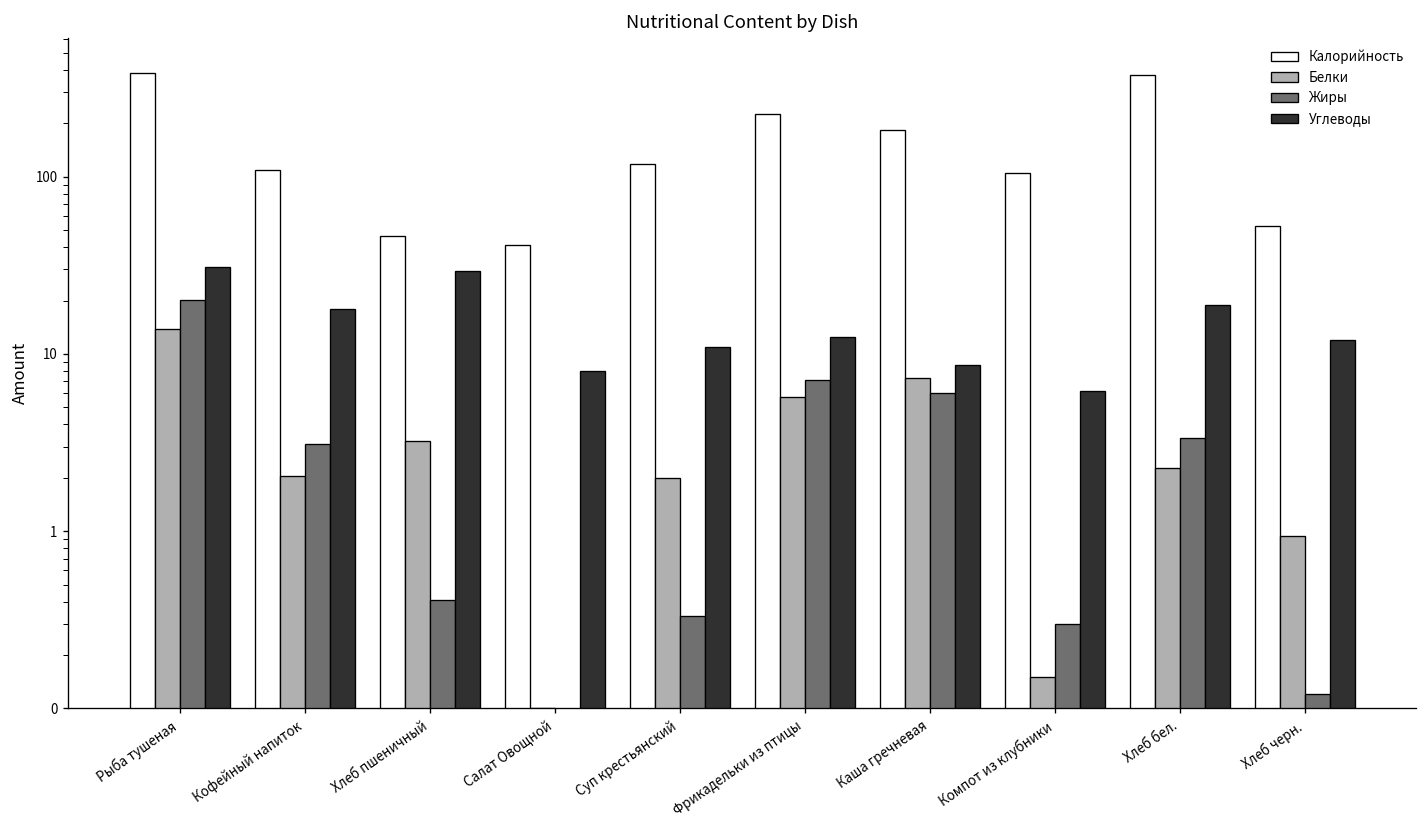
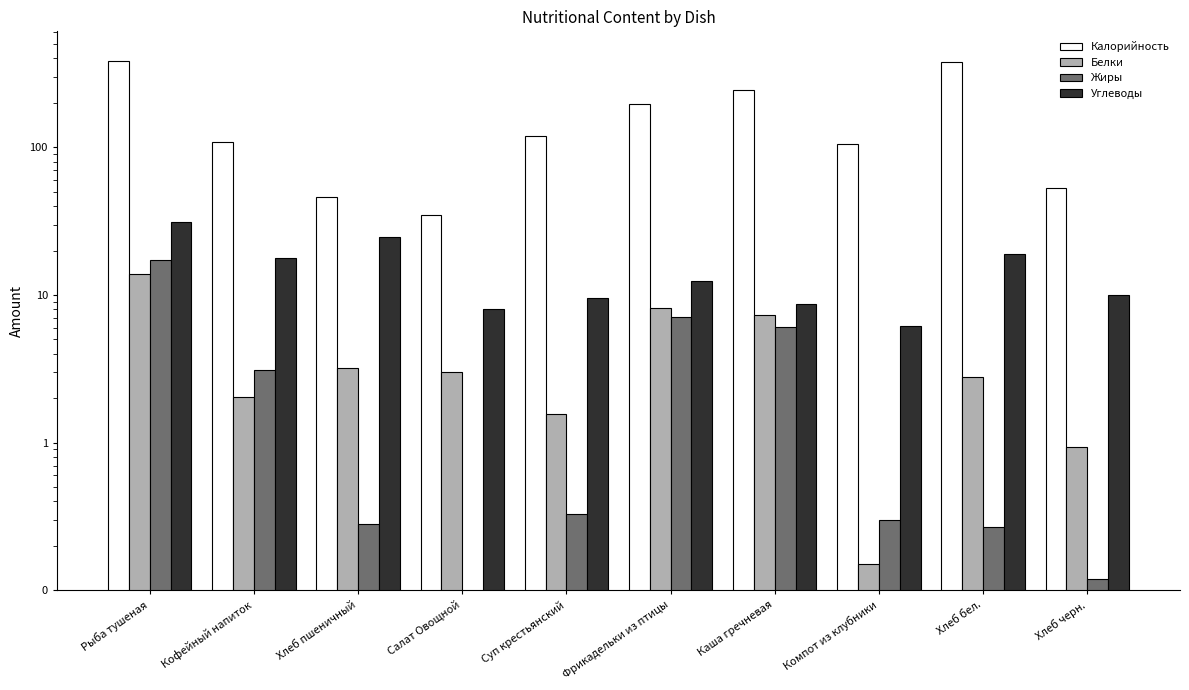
Жиры, Рыба тушеная: 20 -> 17
Жиры, Хлеб пшеничный: 0.41 -> 0.28
Углеводы, Хлеб пшеничный: 29 -> 25
Калорийность, Салат Овощной: 41 -> 35
Белки, Салат Овощной: 0.1 -> 3.0
Белки, Суп крестьянский: 2.0 -> 1.6
Углеводы, Суп крестьянский: 11 -> 10
Калорийность, Фрикадельки из птицы: 230 -> 200
Белки, Фрикадельки из птицы: 5.7 -> 8
Калорийность, Каша гречневая: 180 -> 240
Белки, Хлеб бел.: 2.3 -> 2.8
Жиры, Хлеб бел.: 3.4 -> 0.27
Углеводы, Хлеб черн.: 12 -> 10
